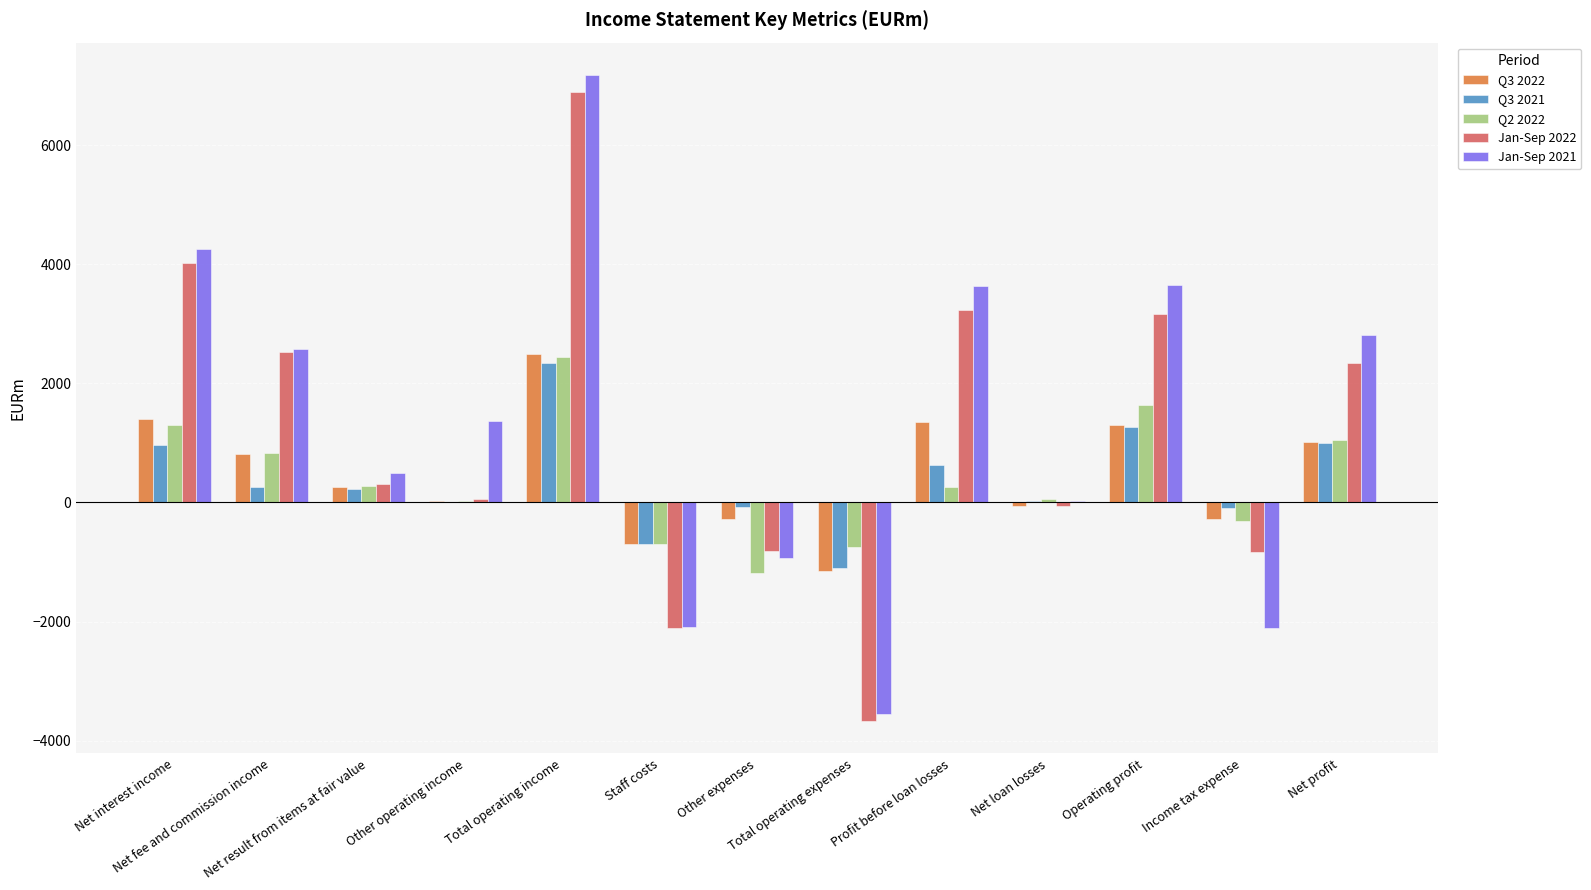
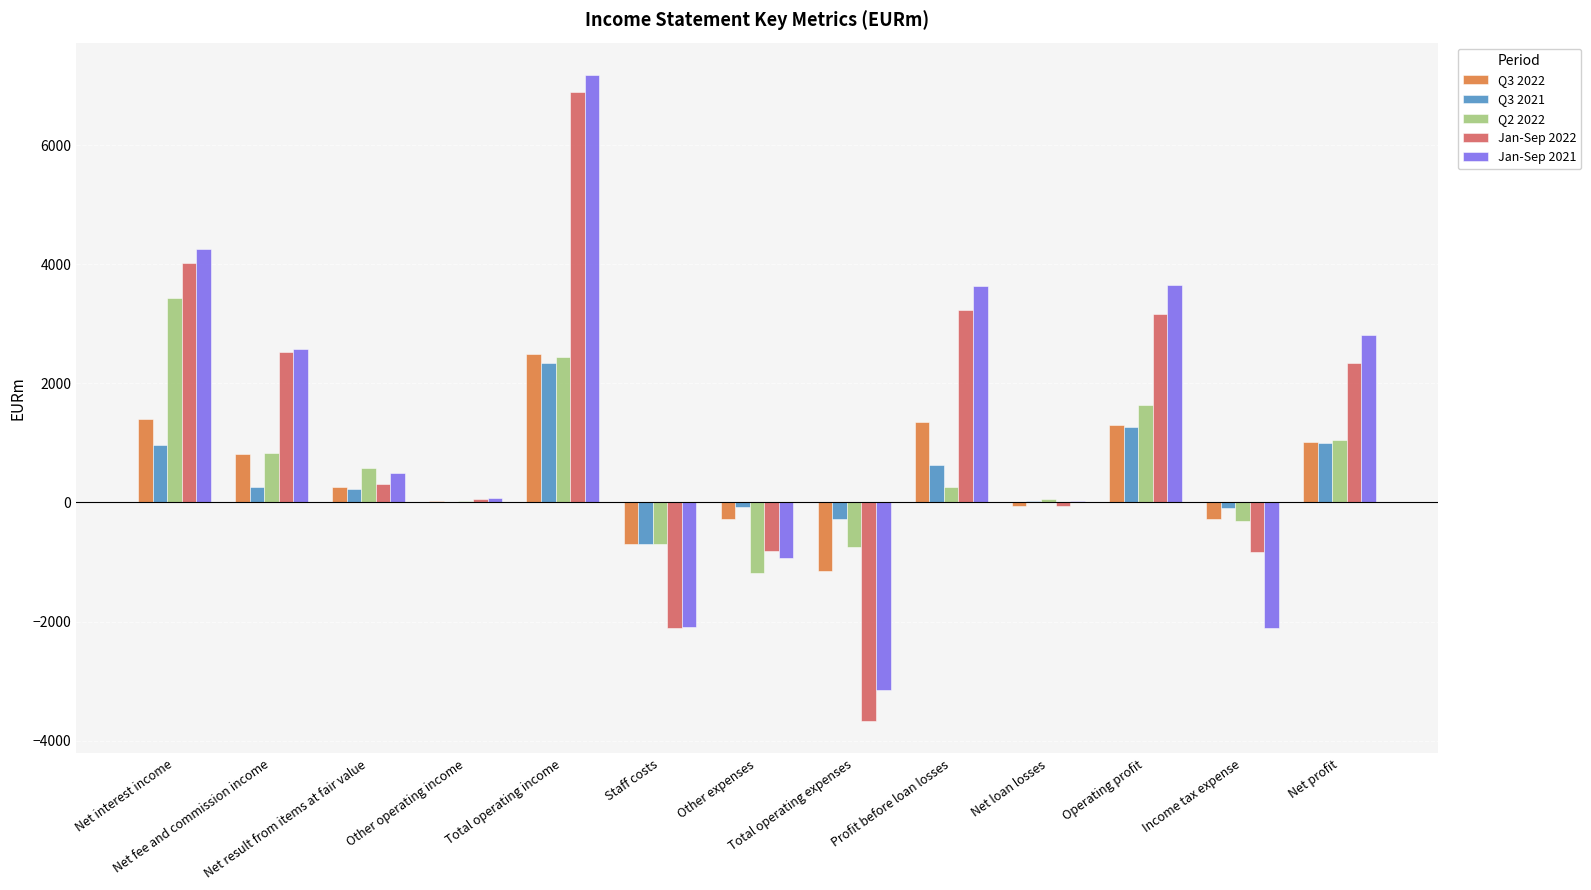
Q2 2022, Net interest income: 1300 -> 3400
Q2 2022, Net result from items at fair value: 300 -> 600
Jan-Sep 2021, Other operating income: 1400 -> 100
Q3 2021, Total operating expenses: -1100 -> -300
Jan-Sep 2021, Total operating expenses: -3500 -> -3200
